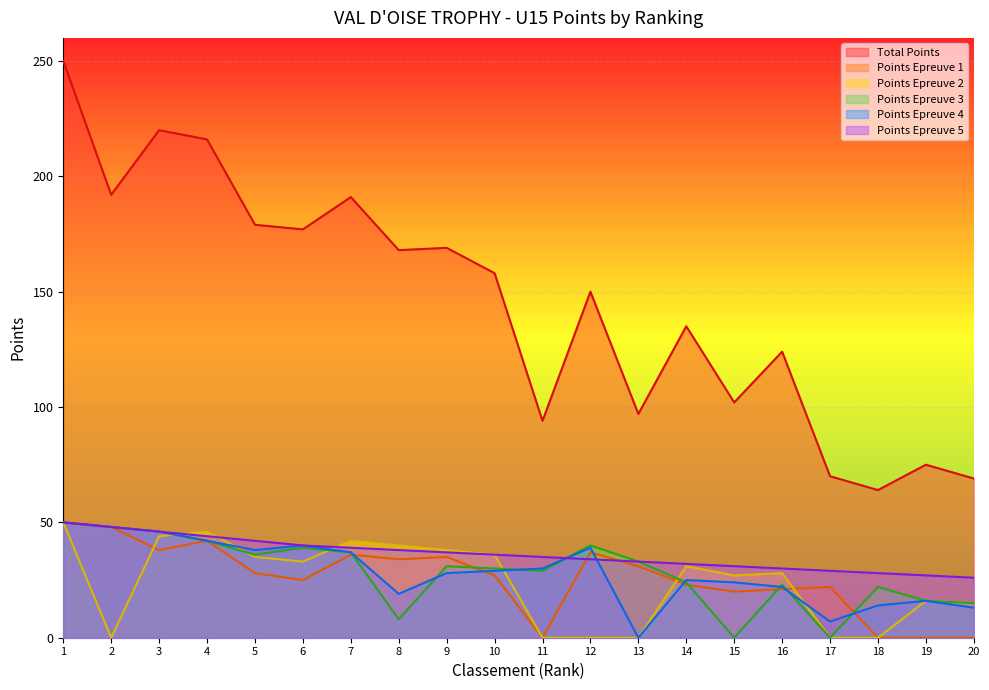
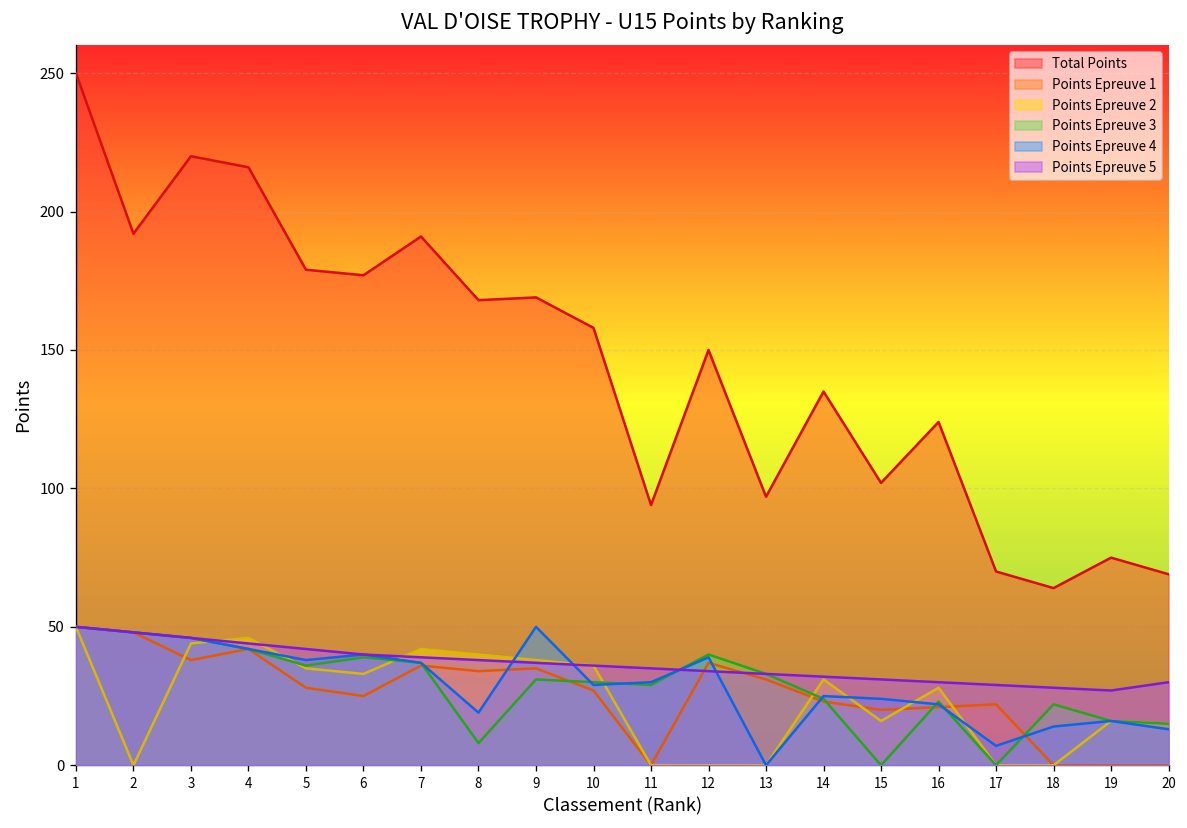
Points Epreuve 4, 9: 28 -> 50
Points Epreuve 2, 15: 27 -> 16
Points Epreuve 5, 20: 26 -> 30
